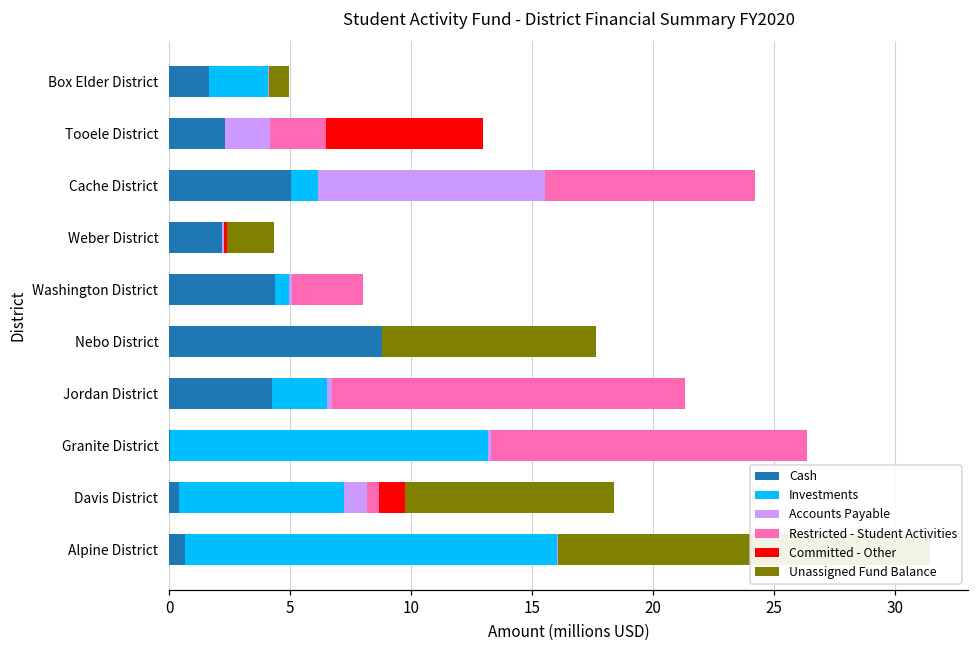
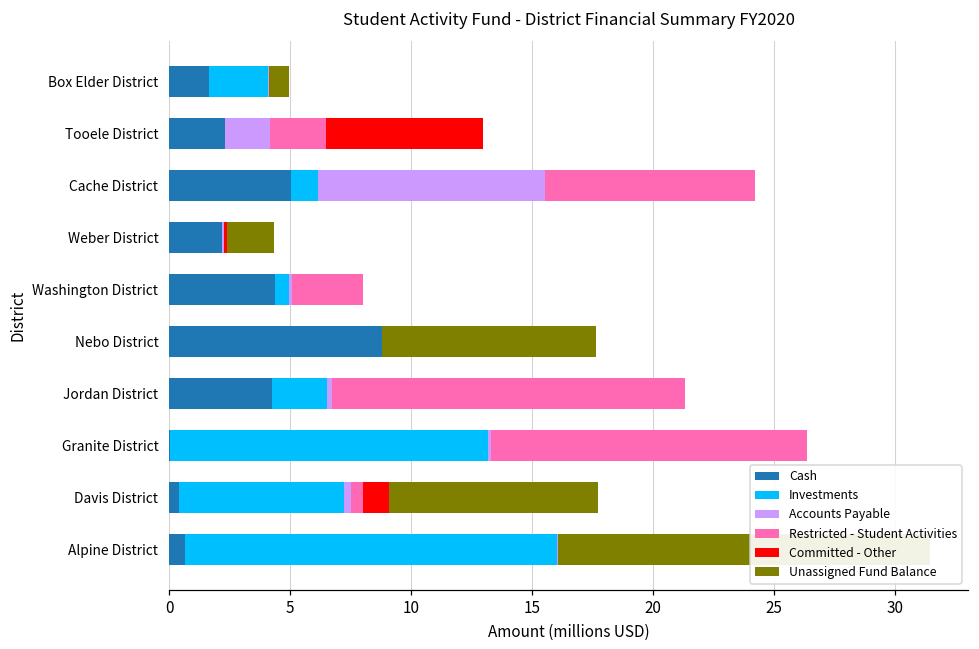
Accounts Payable, Davis District: 1.0 -> 0.3
